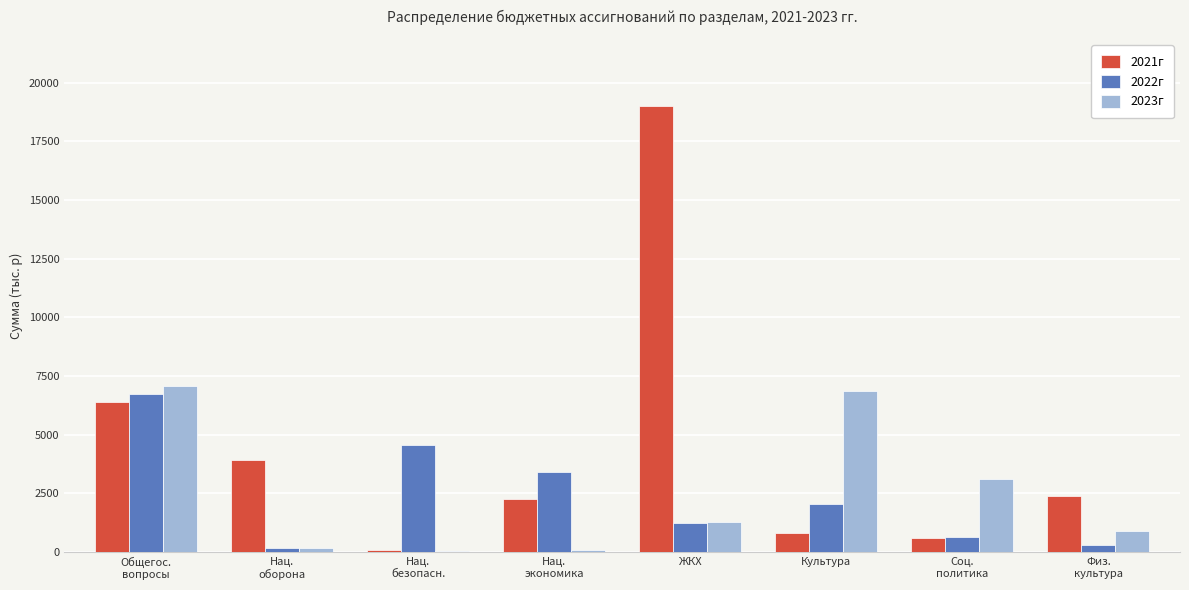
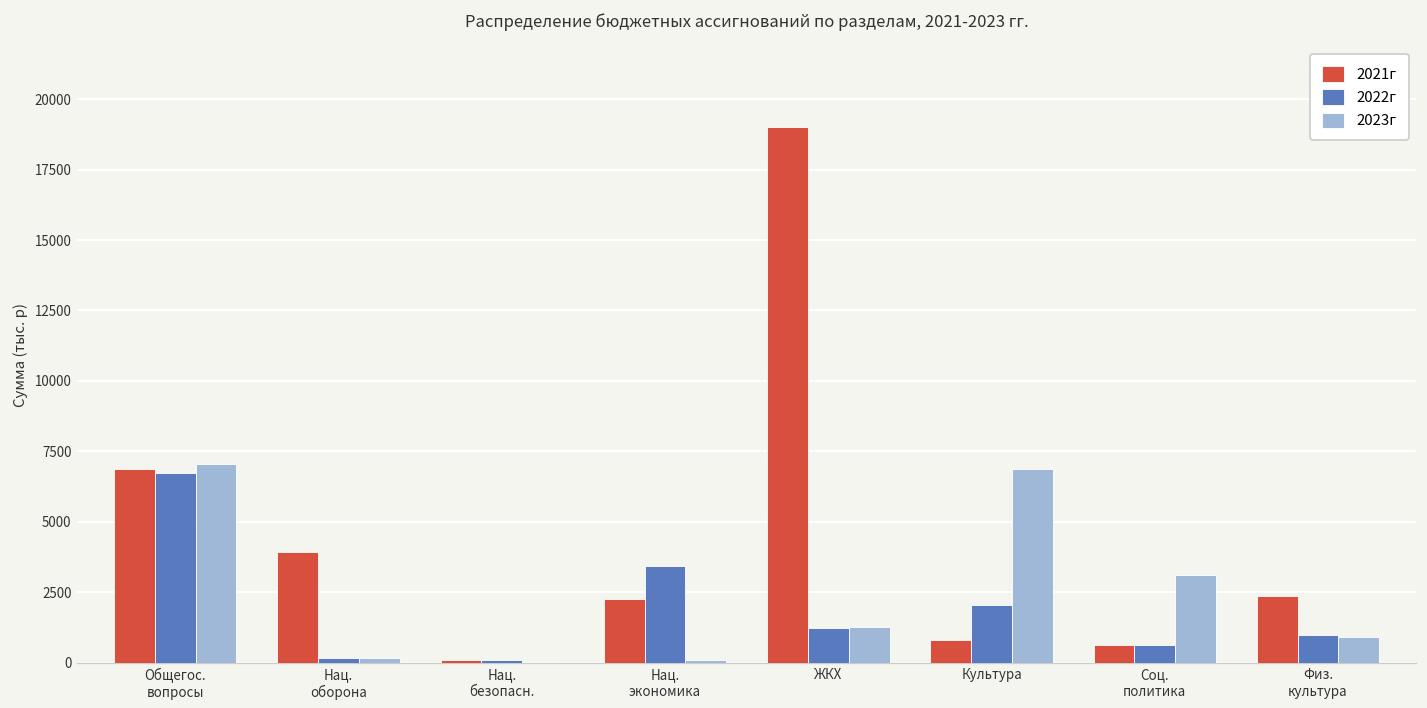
2021г, Общегос. вопросы: 6400 -> 6900
2022г, Нац. безопасн.: 4600 -> 100
2022г, Физ. культура: 300 -> 1000
